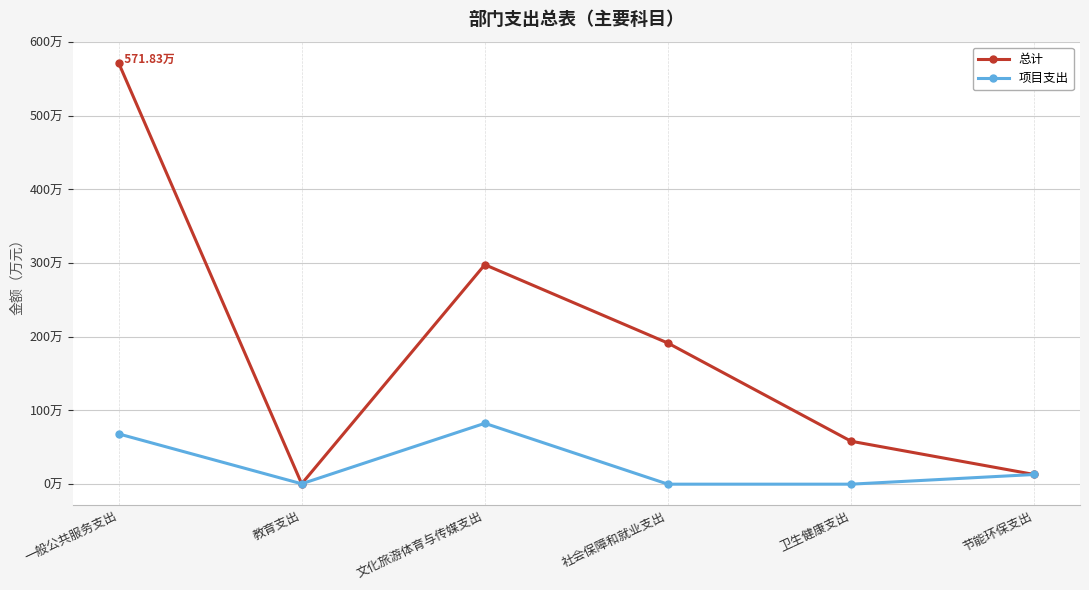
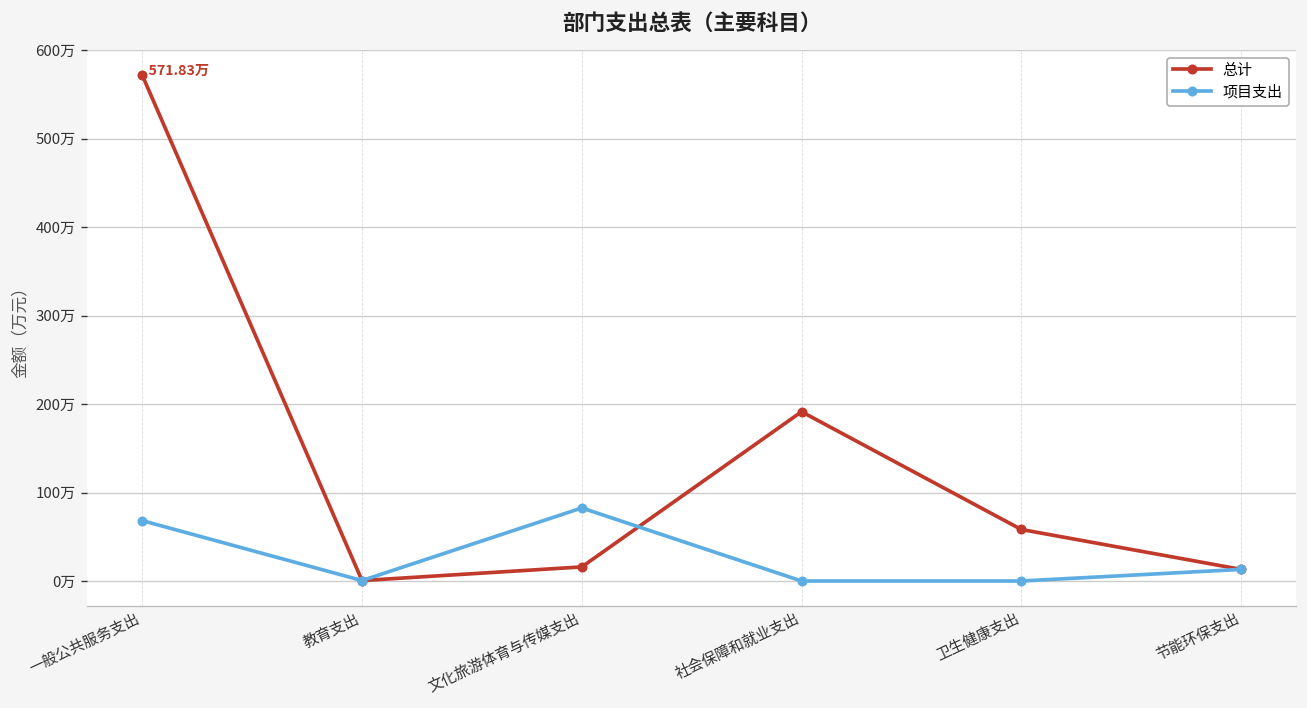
总计, 文化旅游体育与传媒支出: 300万 -> 20万
